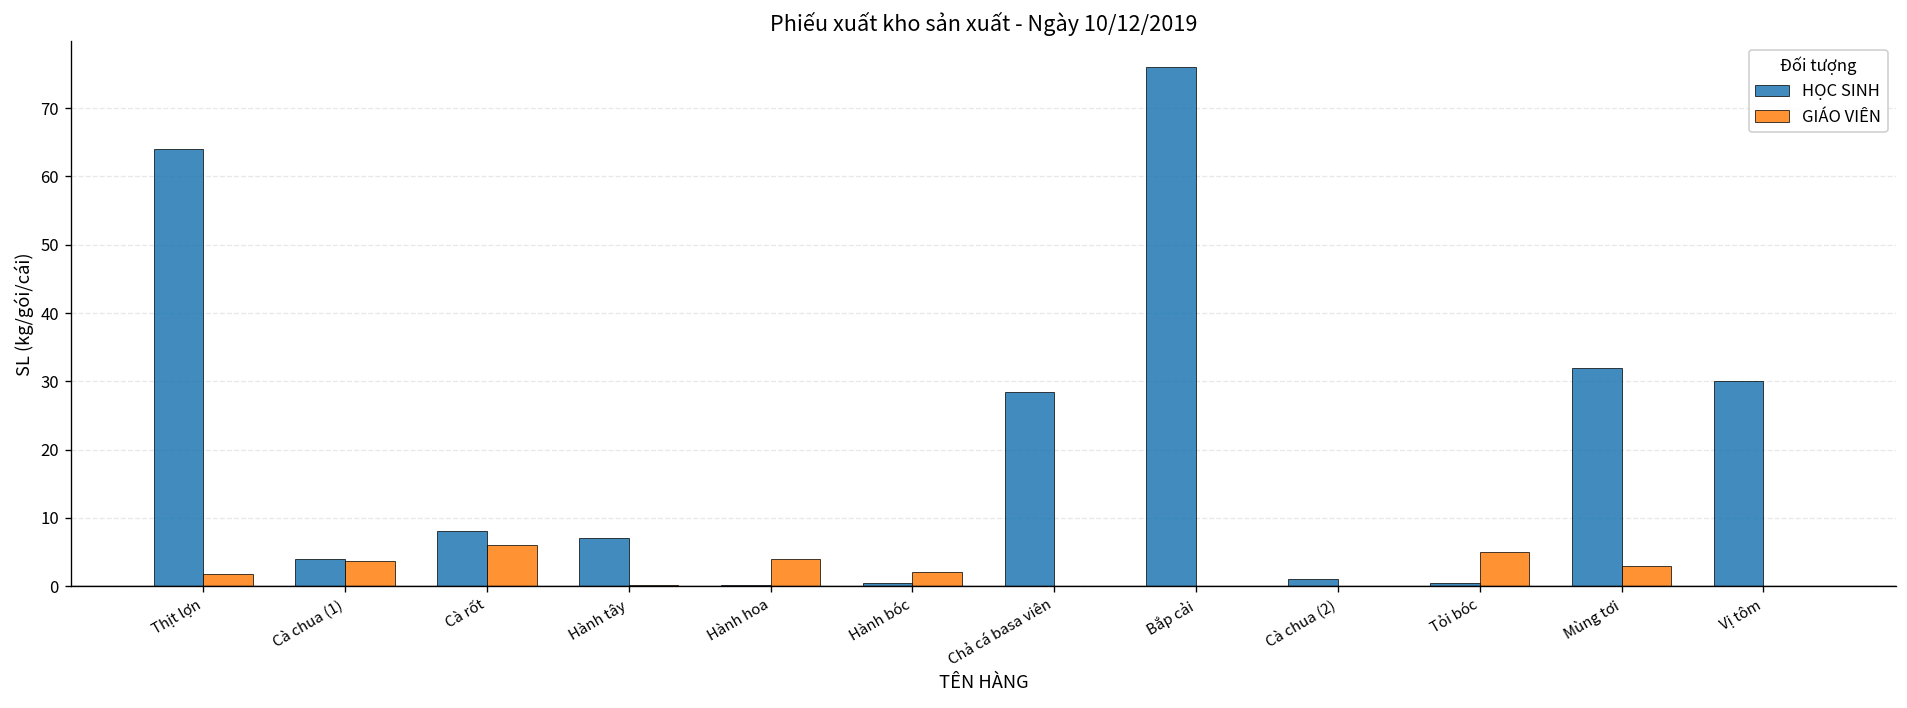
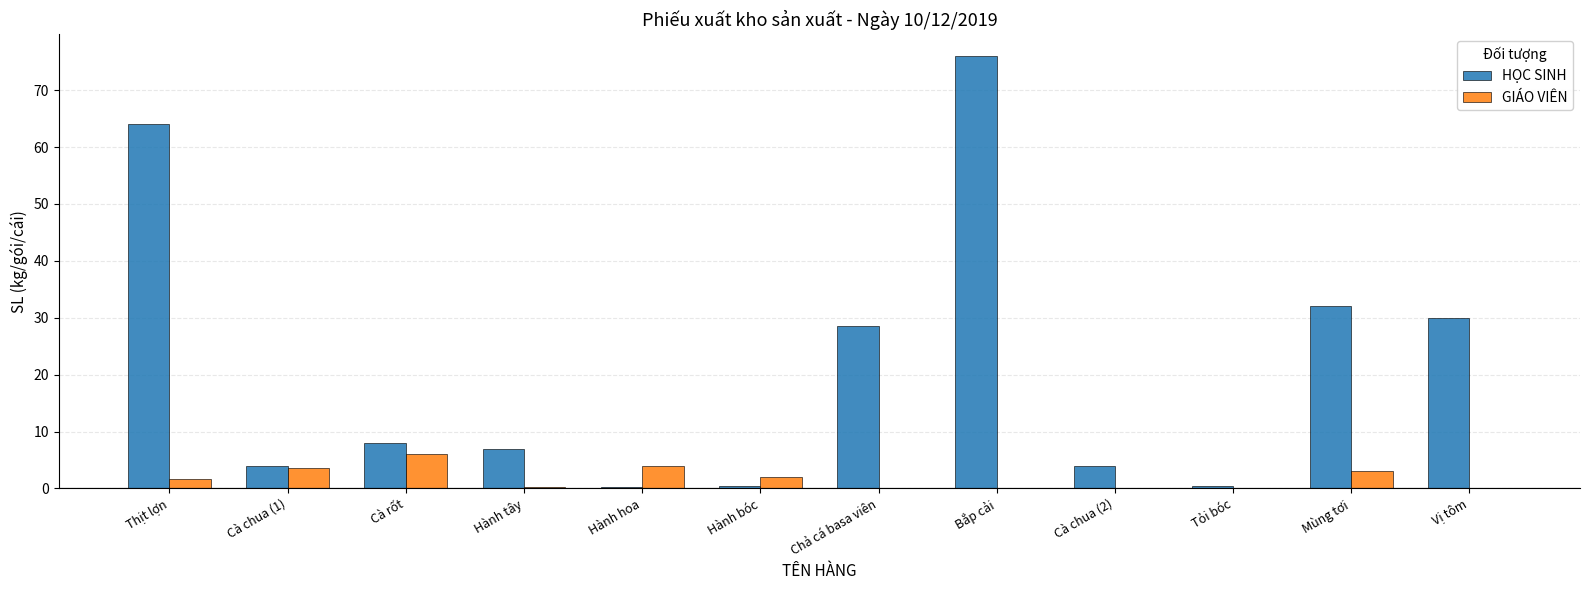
HỌC SINH, Cà chua (2): 1 -> 4
GIÁO VIÊN, Tỏi bóc: 5 -> 0
